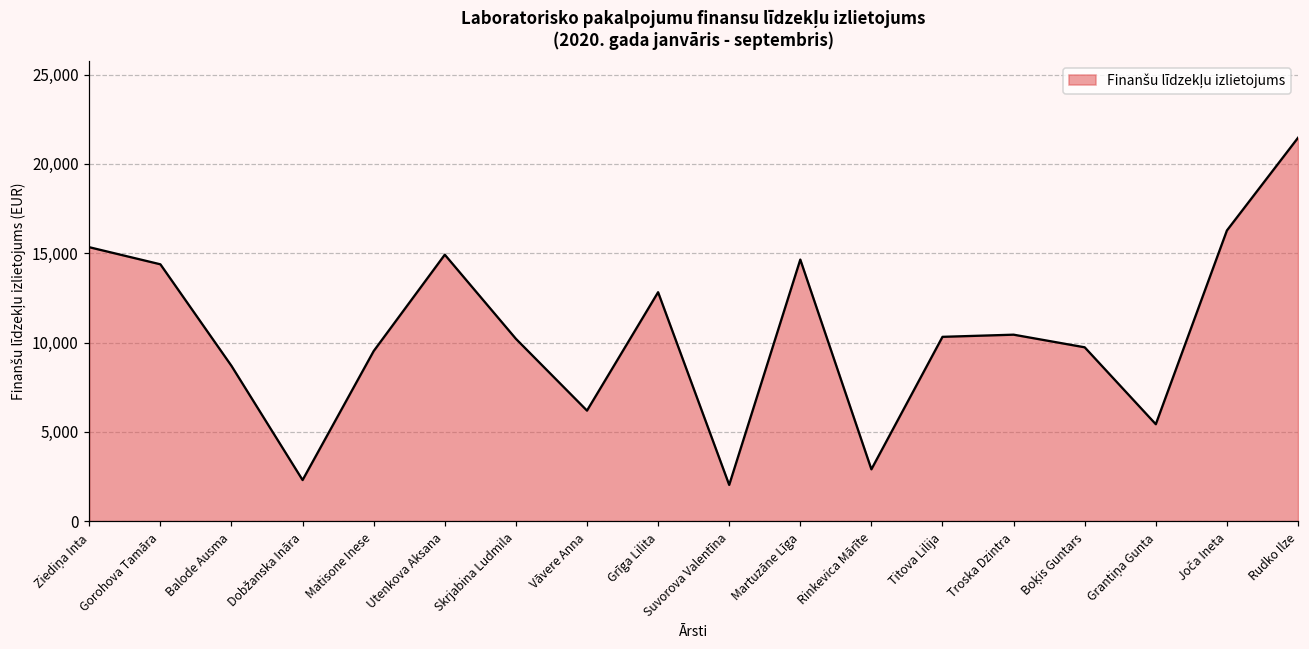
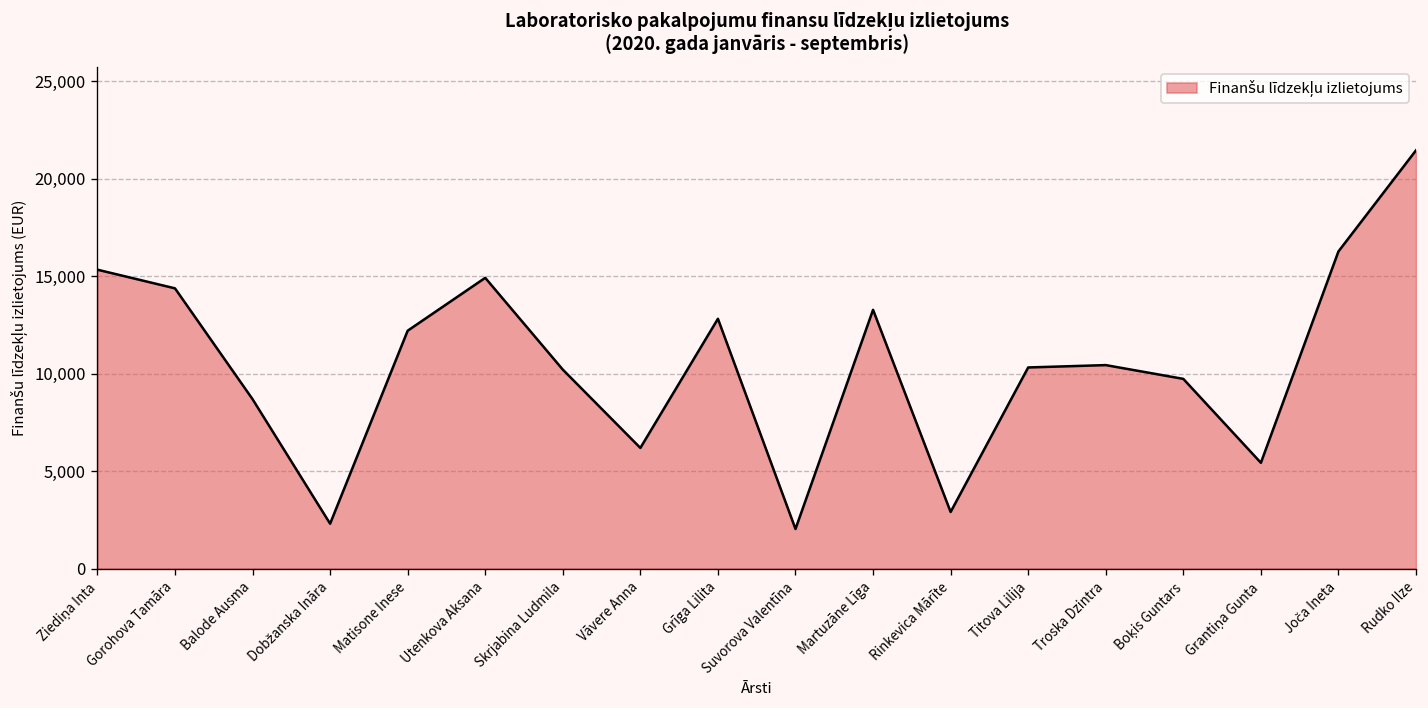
Matisone Inese: 9,500 -> 12,200
Martuzāne Līga: 14,600 -> 13,300
